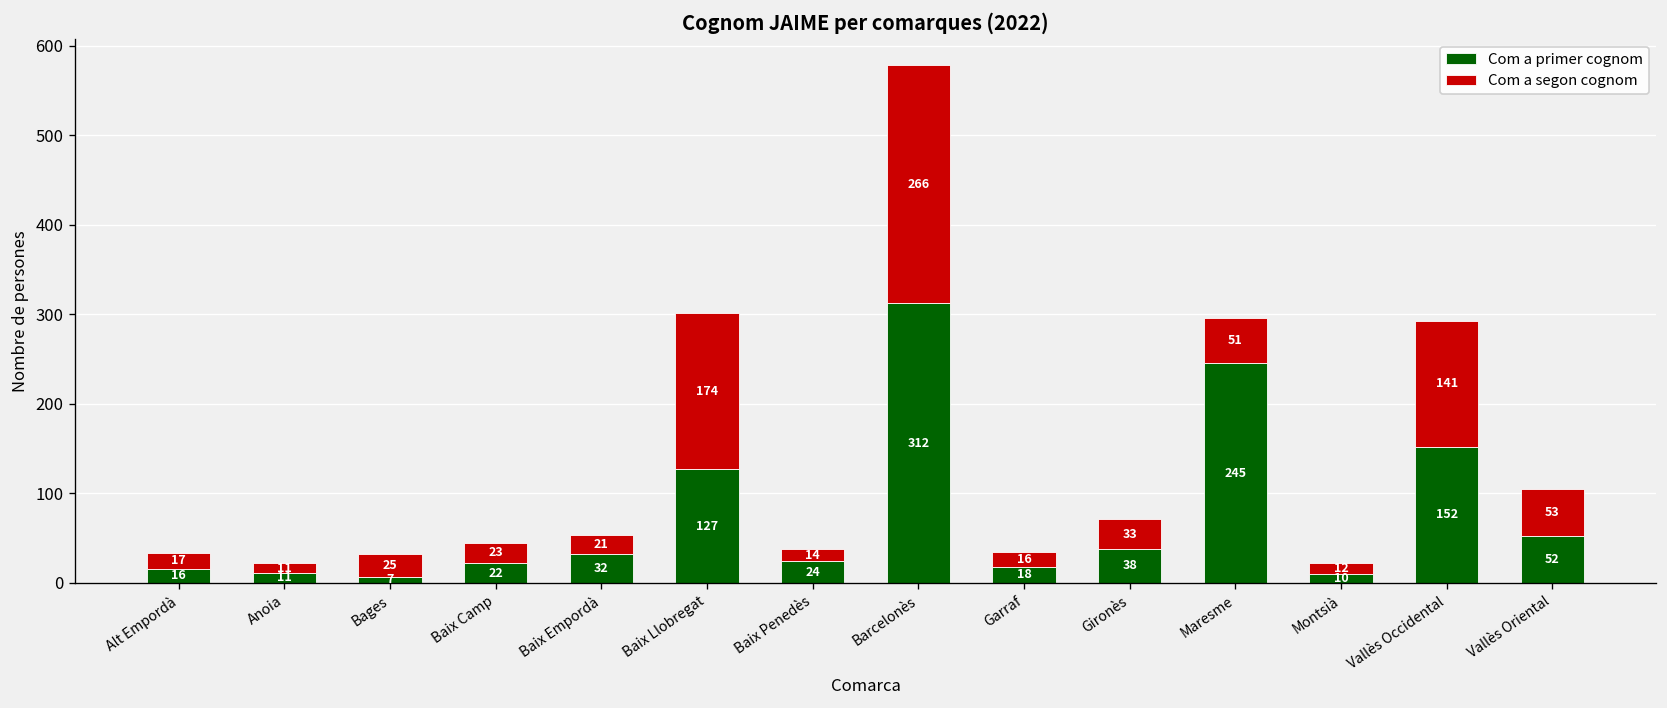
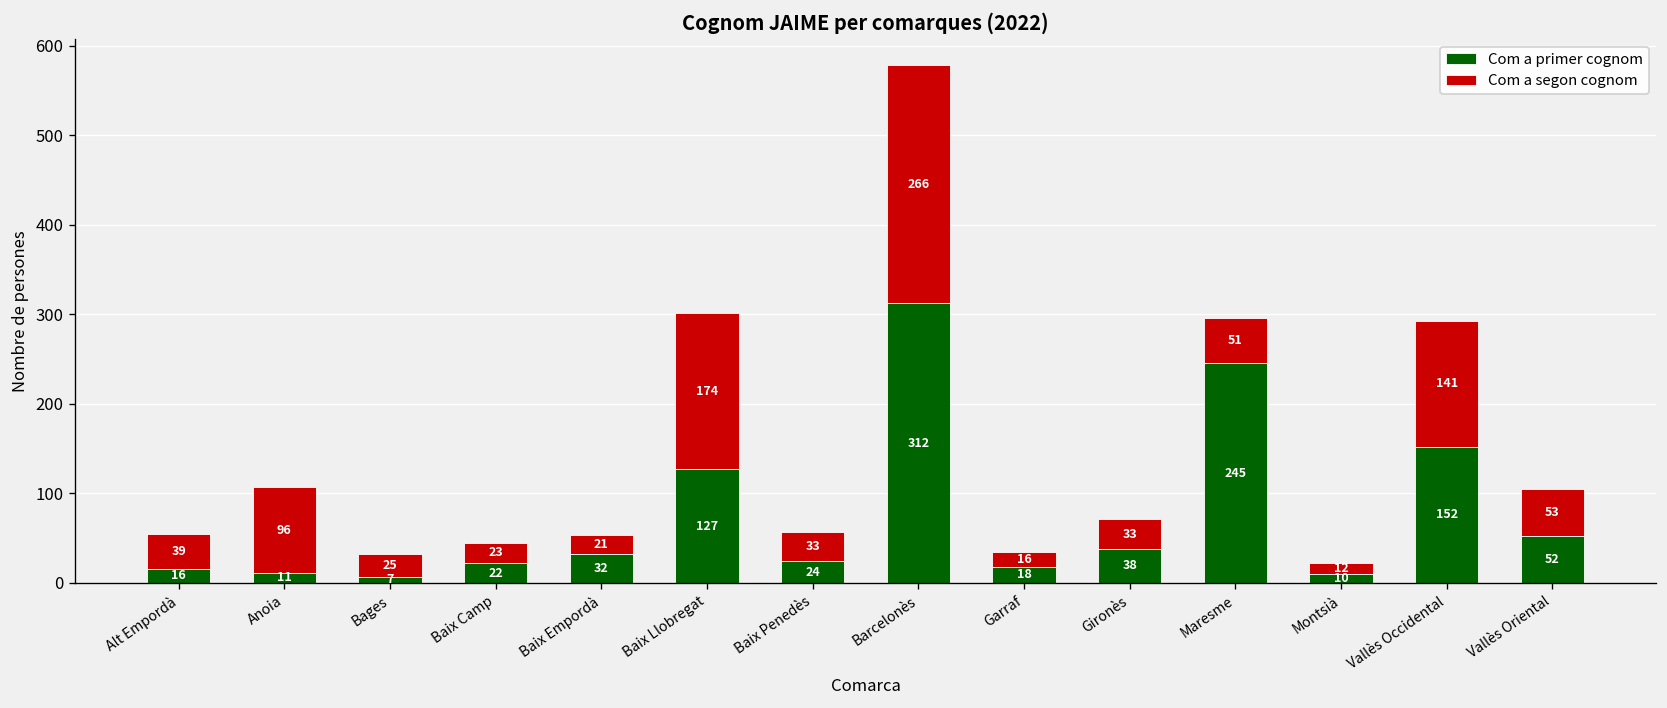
Com a segon cognom, Alt Empordà: 17 -> 39
Com a segon cognom, Anoia: 11 -> 96
Com a segon cognom, Baix Penedès: 14 -> 33
